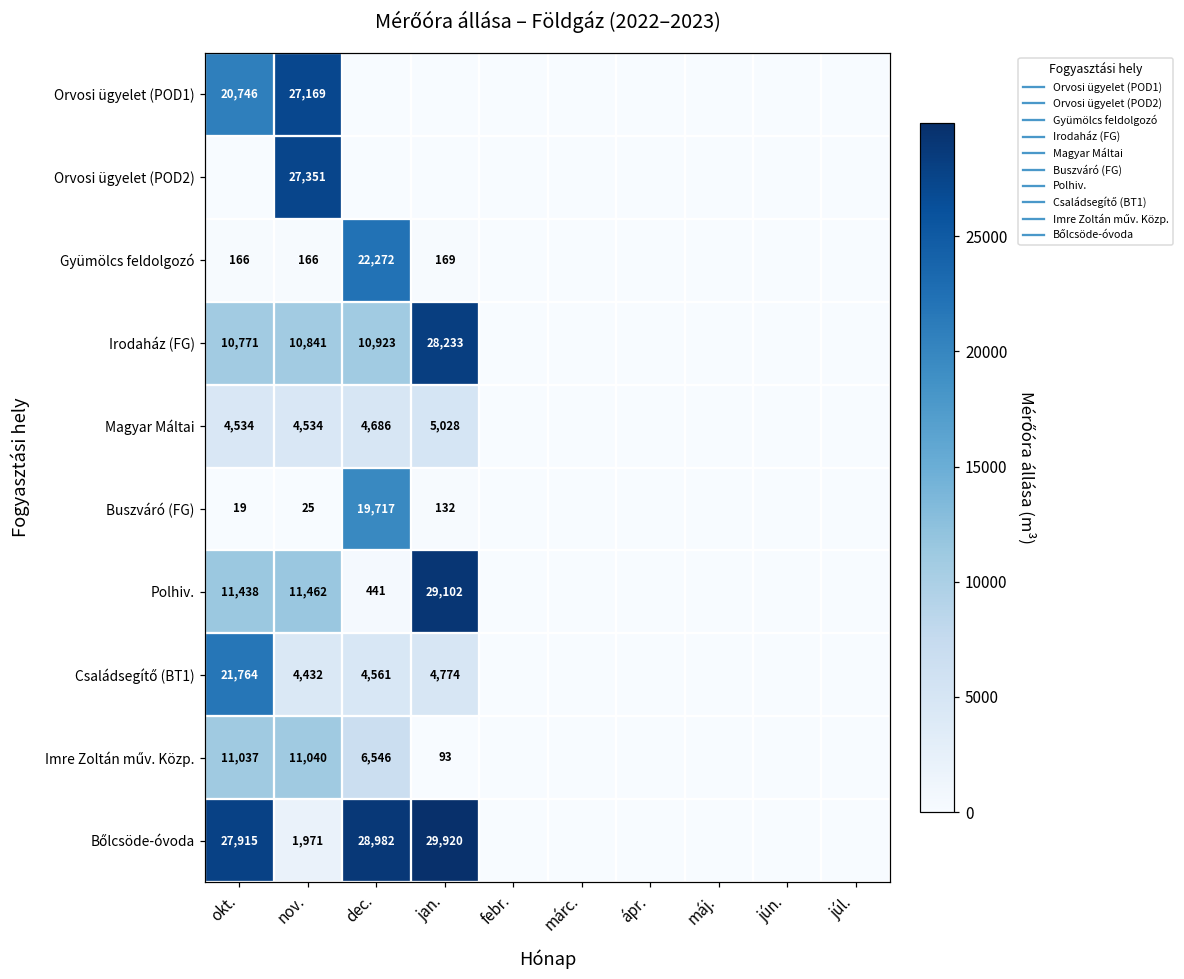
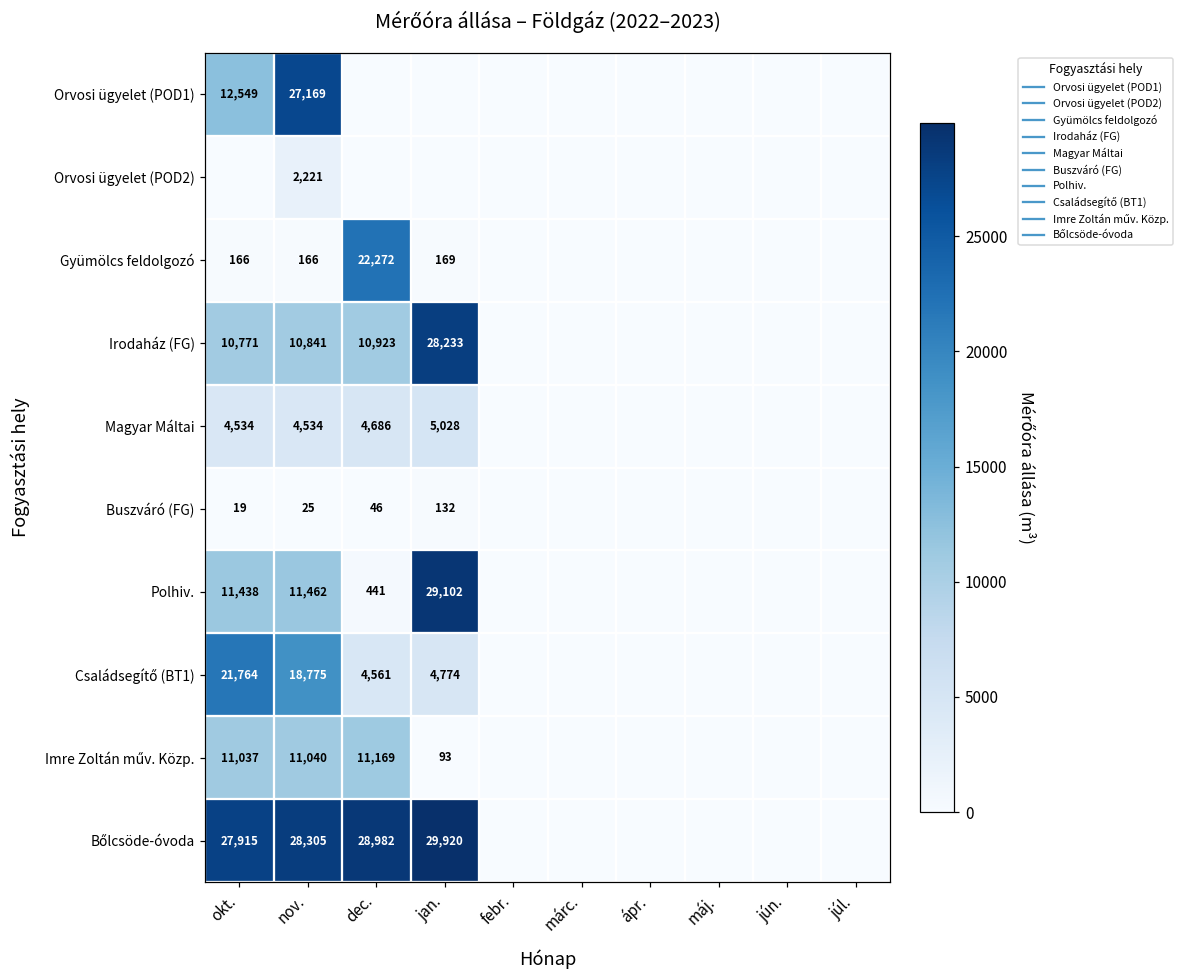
Orvosi ügyelet (POD1), okt.: 20,746 -> 12,549
Orvosi ügyelet (POD2), nov.: 27,351 -> 2,221
Buszváró (FG), dec.: 19,717 -> 46
Családsegítő (BT1), nov.: 4,432 -> 18,775
Imre Zoltán műv. Közp., dec.: 6,546 -> 11,169
Bőlcsöde-óvoda, nov.: 1,971 -> 28,305
